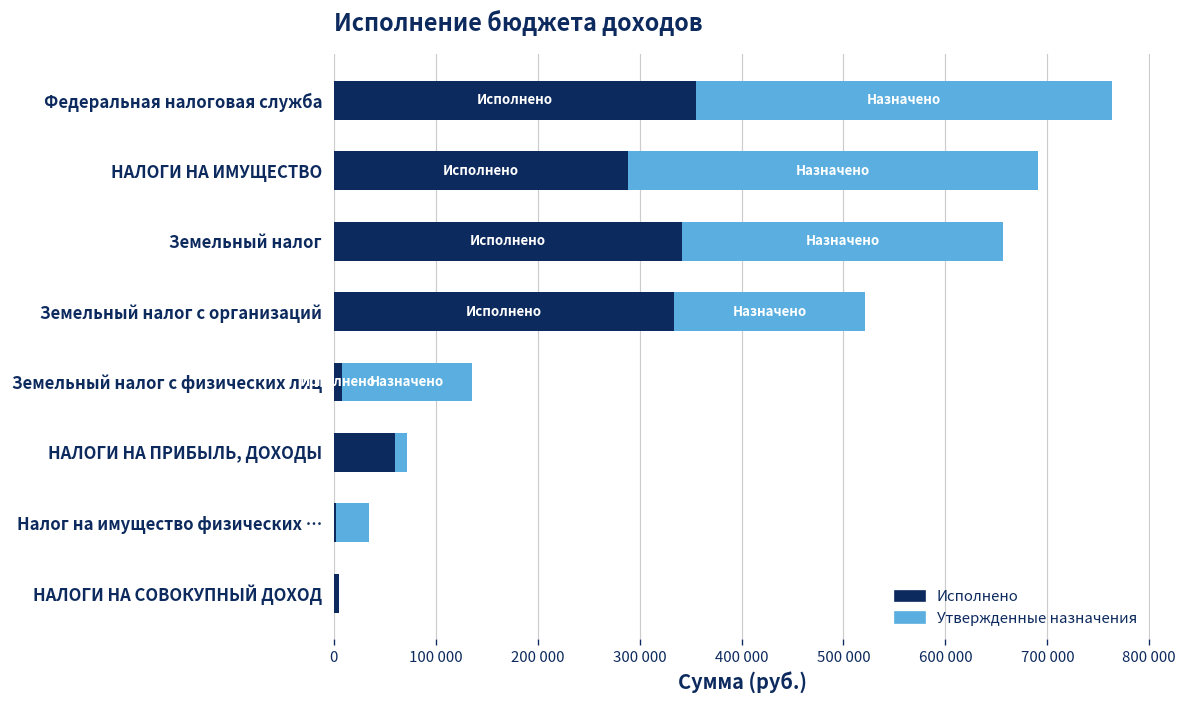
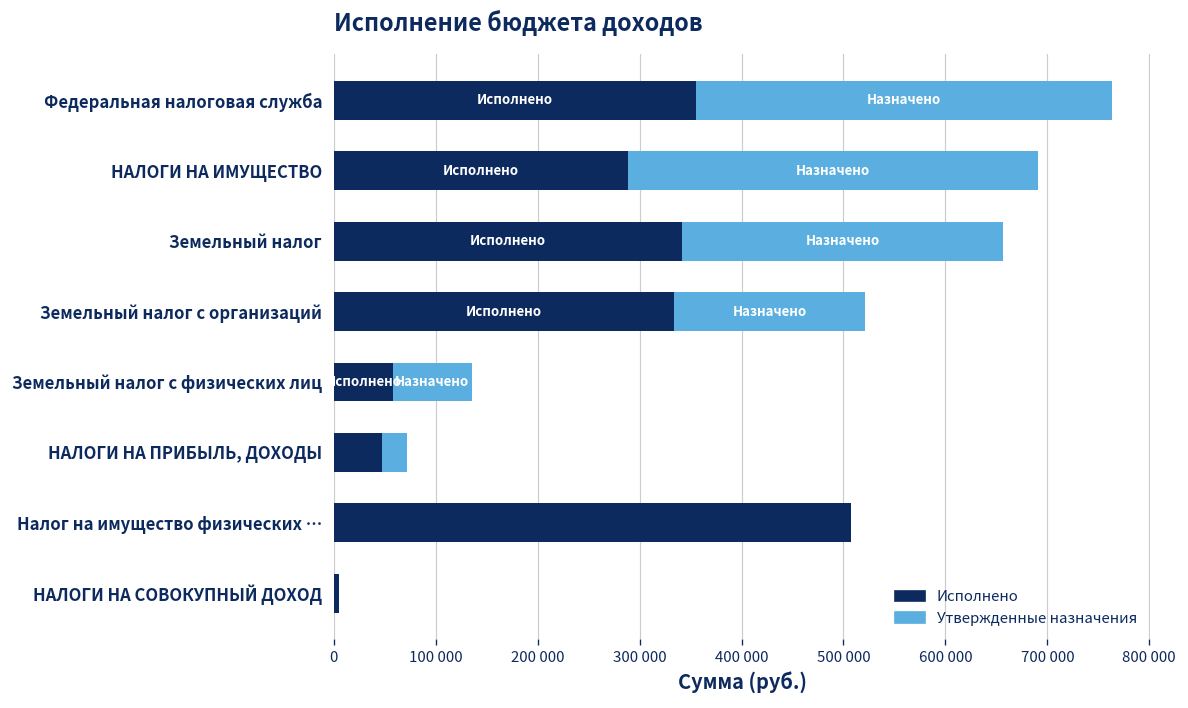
Исполнено, Земельный налог с физических лиц: 10000 -> 60000
Исполнено, НАЛОГИ НА ПРИБЫЛЬ, ДОХОДЫ: 60000 -> 50000
Исполнено, Налог на имущество физических …: 0 -> 510000
